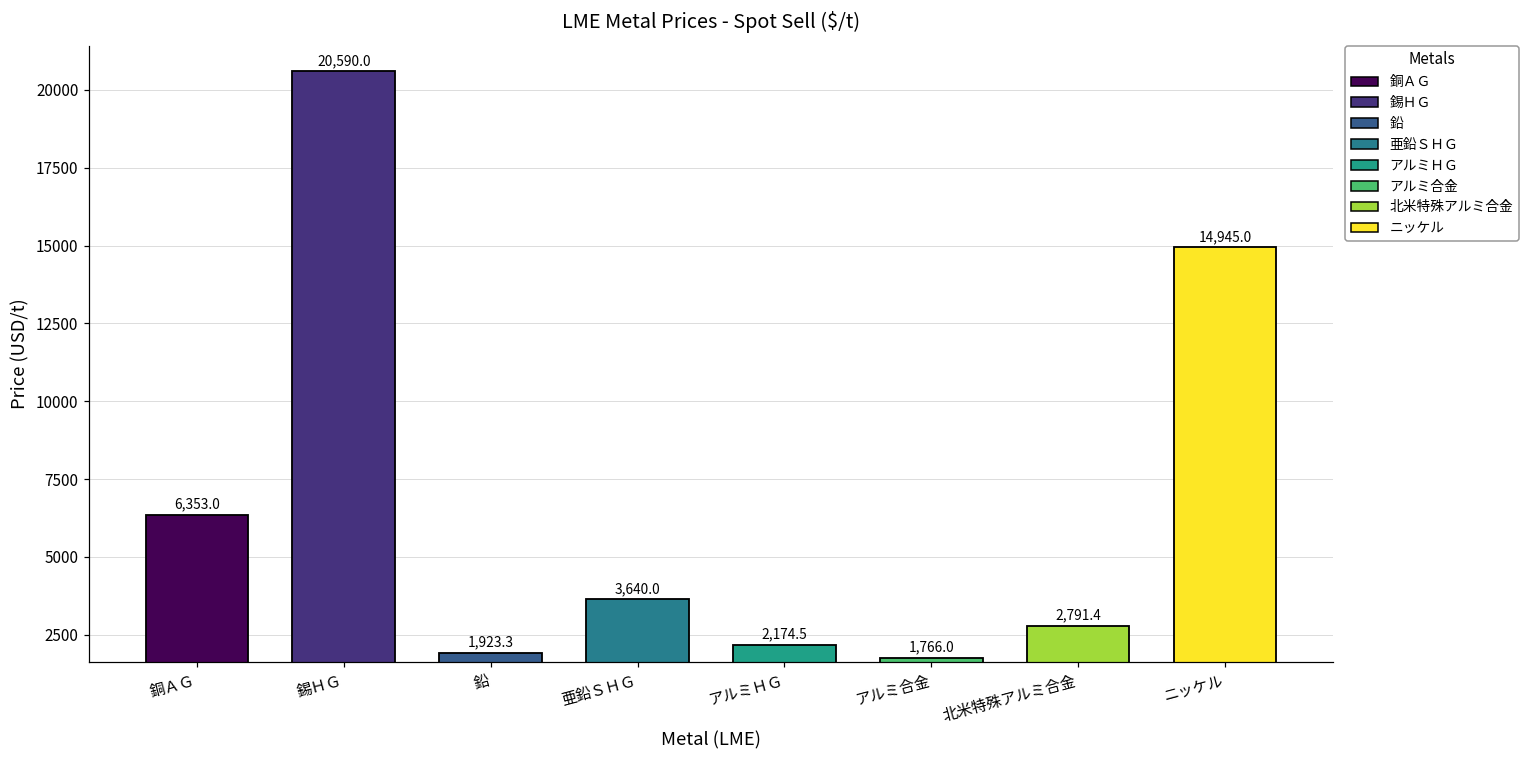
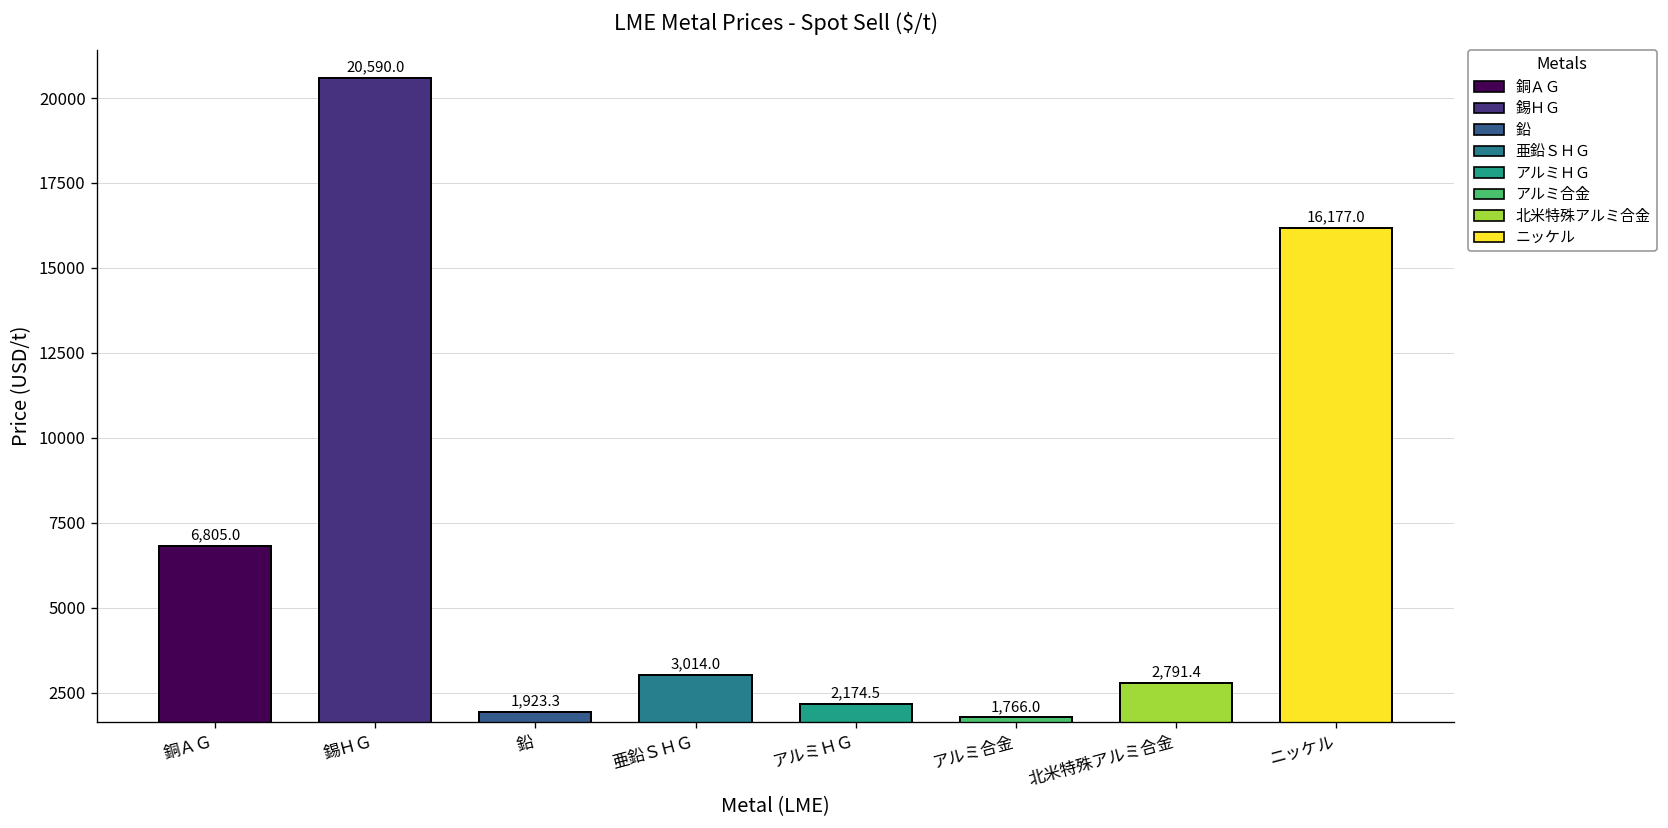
銅ＡＧ: 6,353.0 -> 6,805.0
亜鉛ＳＨＧ: 3,640.0 -> 3,014.0
ニッケル: 14,945.0 -> 16,177.0
